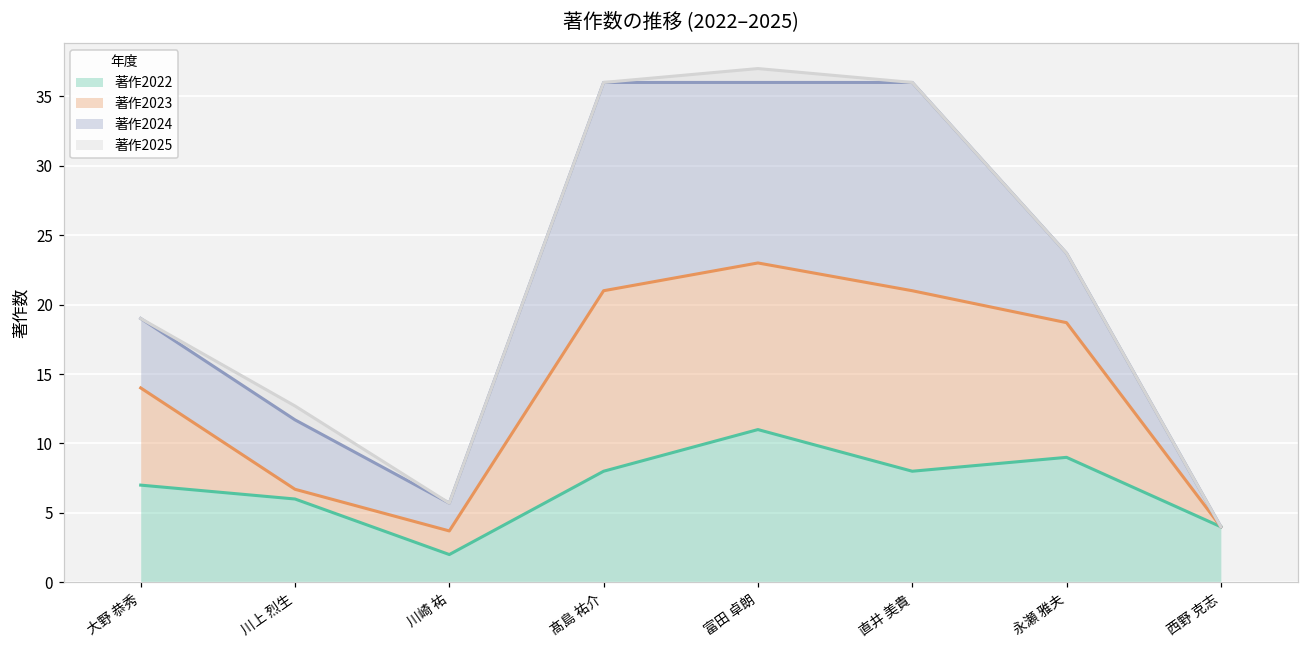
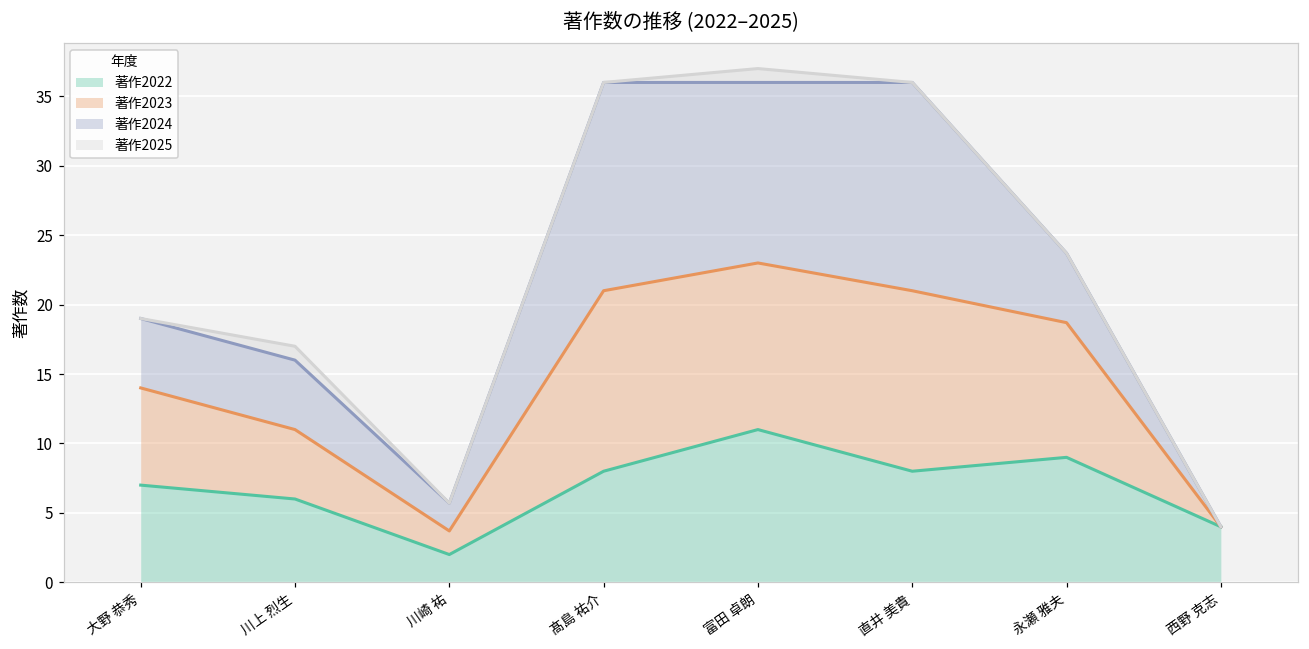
著作2023, 川上 烈生: 0.7 -> 5.0
